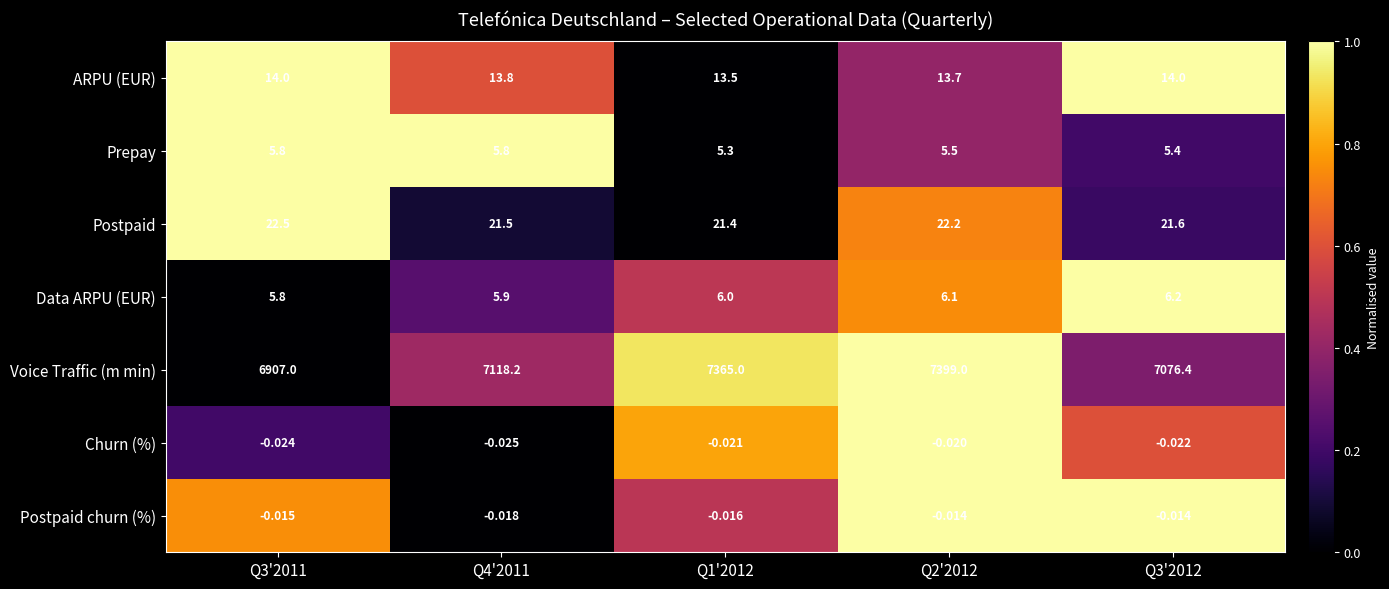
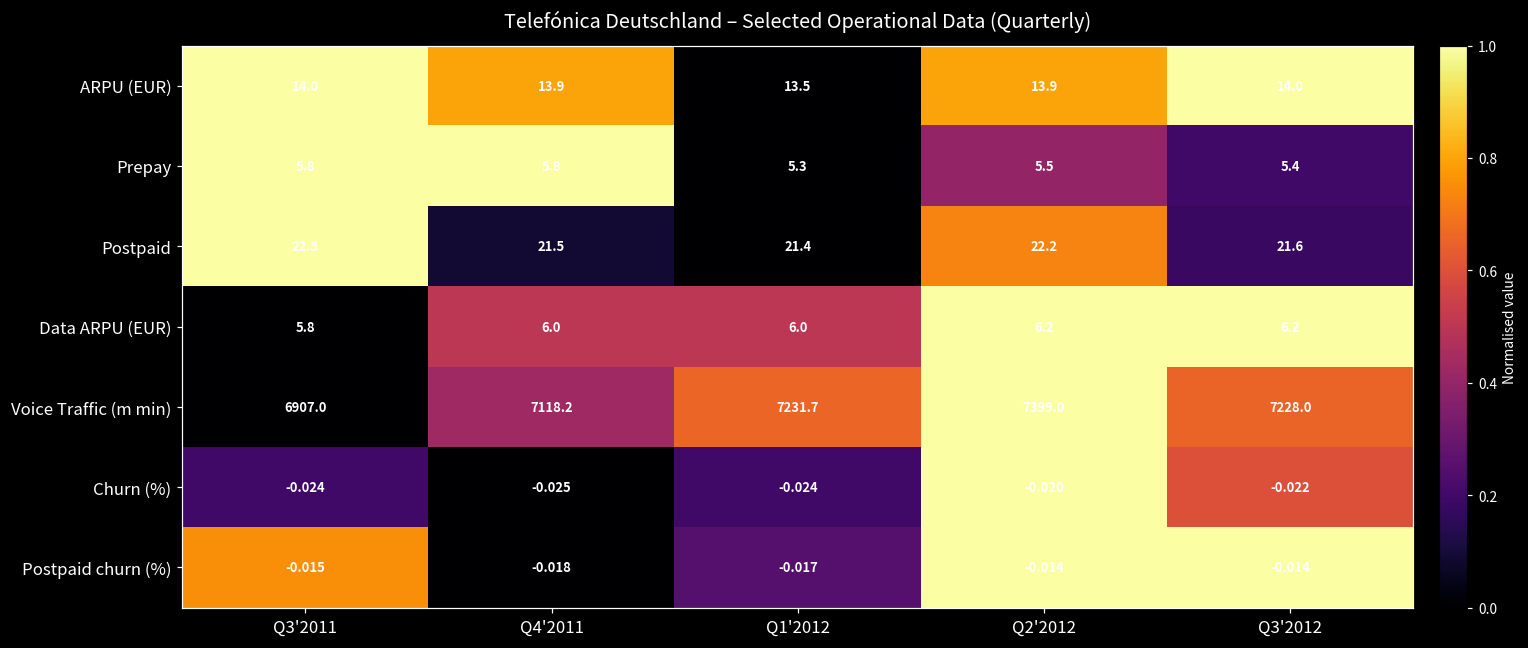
ARPU (EUR), Q4'2011: 13.8 -> 13.9
ARPU (EUR), Q2'2012: 13.7 -> 13.9
Data ARPU (EUR), Q4'2011: 5.9 -> 6.0
Data ARPU (EUR), Q2'2012: 6.1 -> 6.2
Voice Traffic (m min), Q1'2012: 7365.0 -> 7231.7
Voice Traffic (m min), Q3'2012: 7076.4 -> 7228.0
Churn (%), Q1'2012: -0.021 -> -0.024
Postpaid churn (%), Q1'2012: -0.016 -> -0.017
